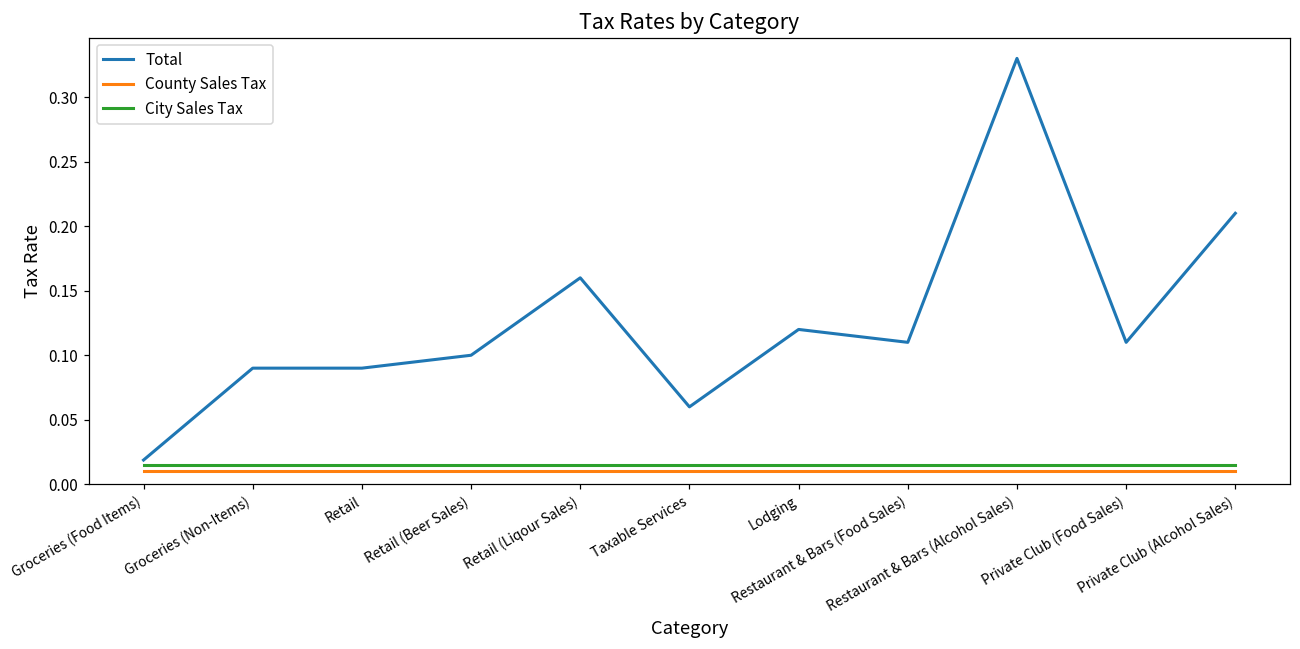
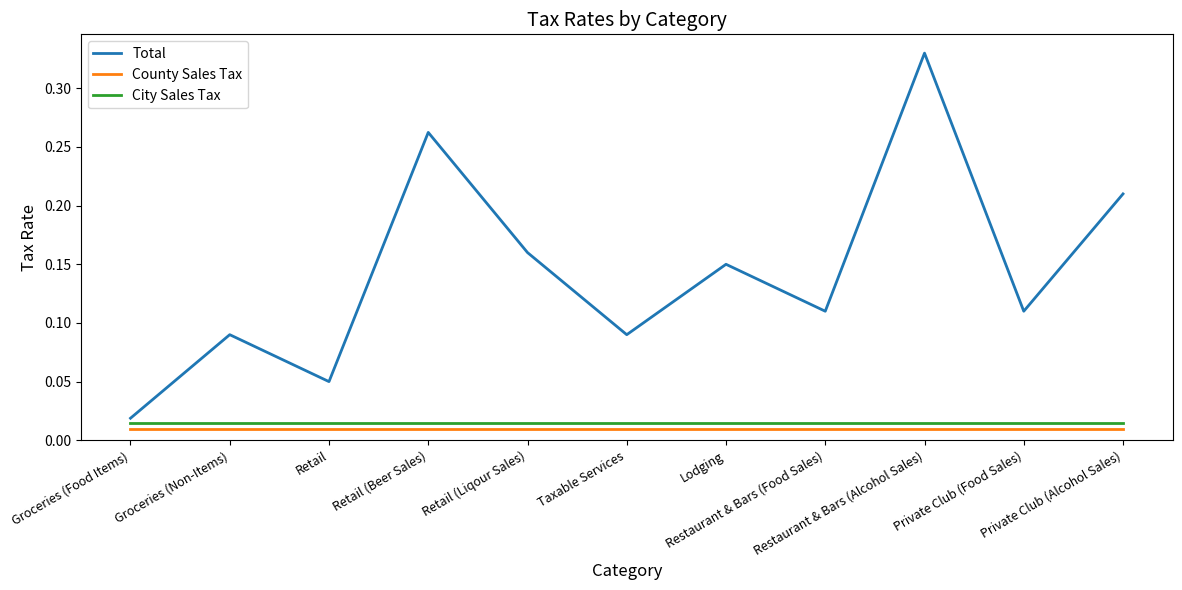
Total, Retail: 0.09 -> 0.05
Total, Retail (Beer Sales): 0.100 -> 0.262
Total, Taxable Services: 0.06 -> 0.09
Total, Lodging: 0.12 -> 0.15
